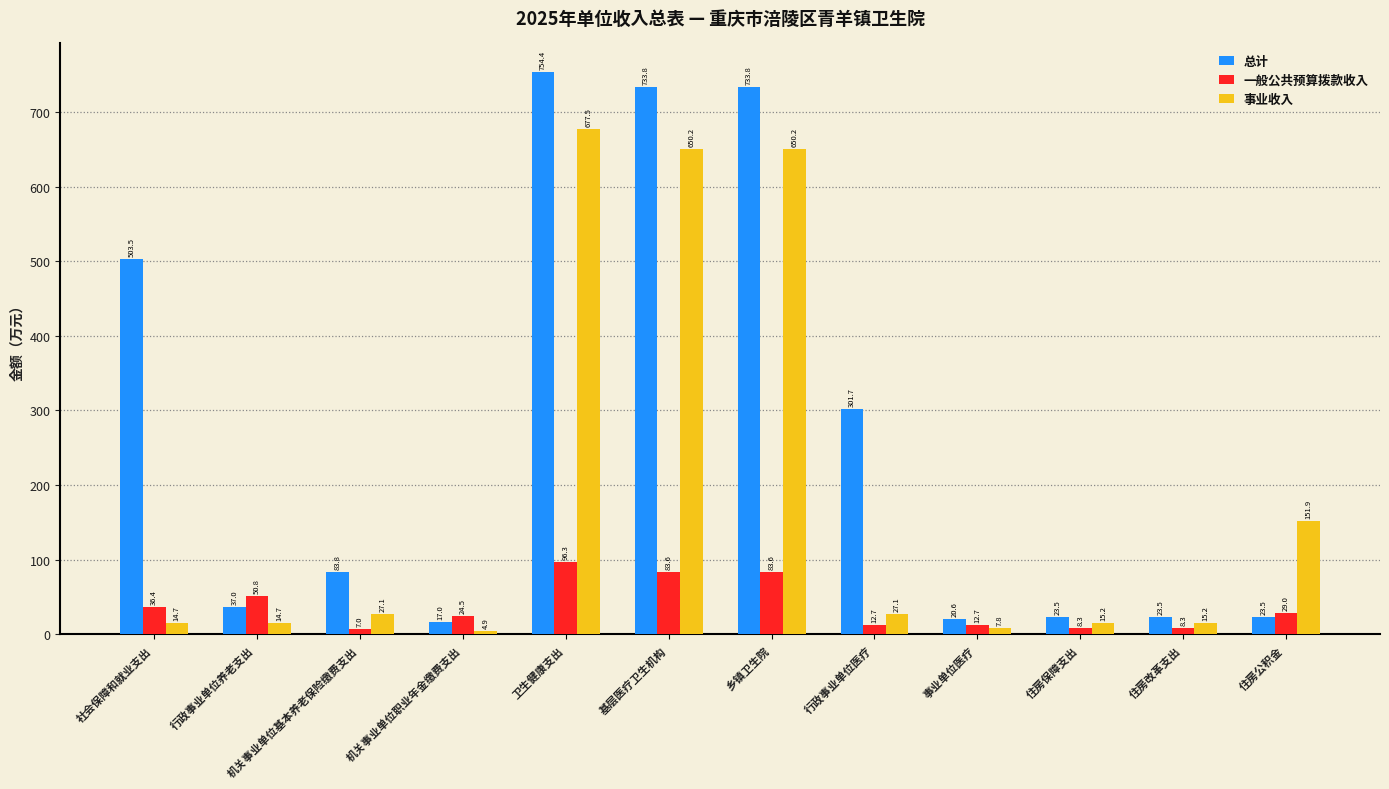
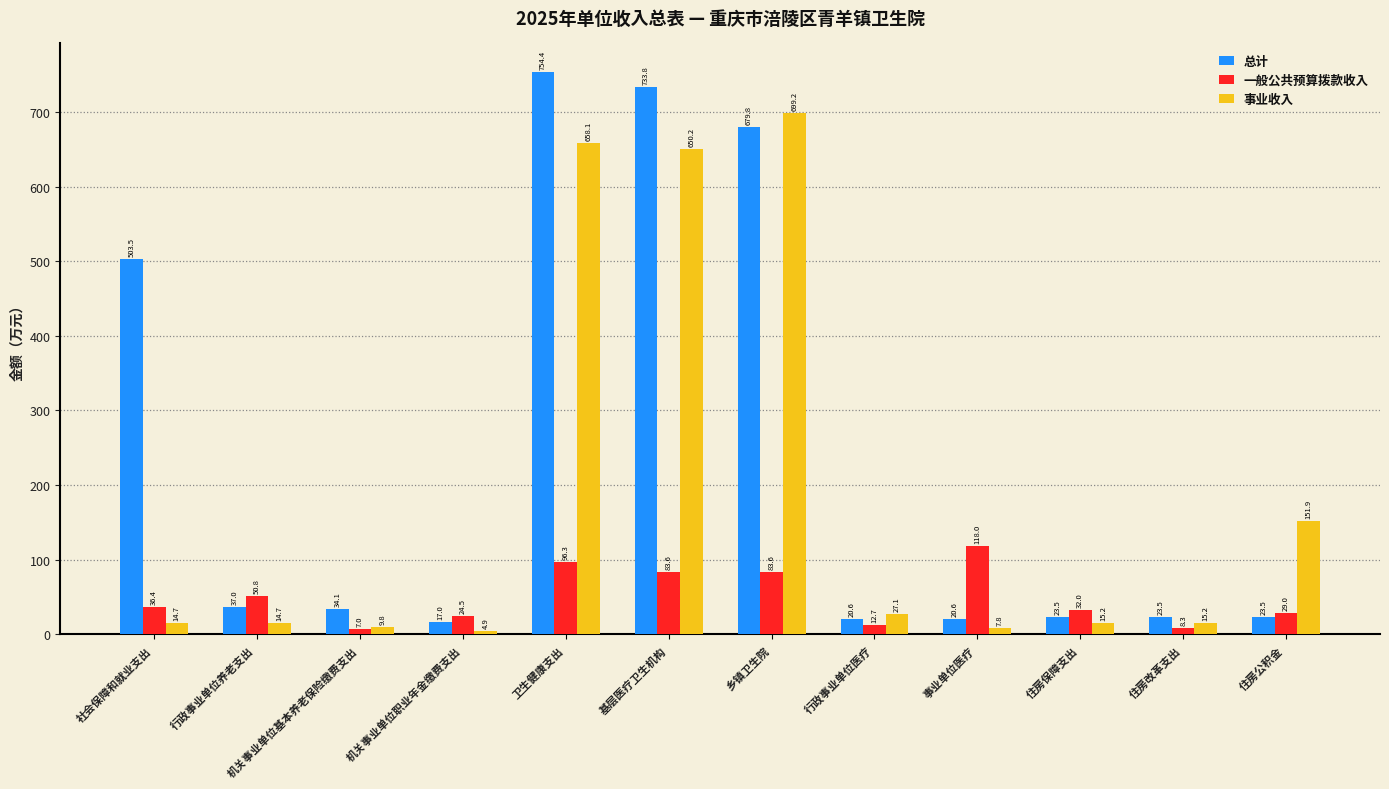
总计, 机关事业单位基本养老保险缴费支出: 83.8 -> 34.1
事业收入, 机关事业单位基本养老保险缴费支出: 27.1 -> 9.8
事业收入, 卫生健康支出: 677.5 -> 658.1
总计, 乡镇卫生院: 733.8 -> 679.8
事业收入, 乡镇卫生院: 650.2 -> 699.2
总计, 行政事业单位医疗: 301.7 -> 20.6
一般公共预算拨款收入, 事业单位医疗: 12.7 -> 118.0
一般公共预算拨款收入, 住房保障支出: 8.3 -> 32.0
